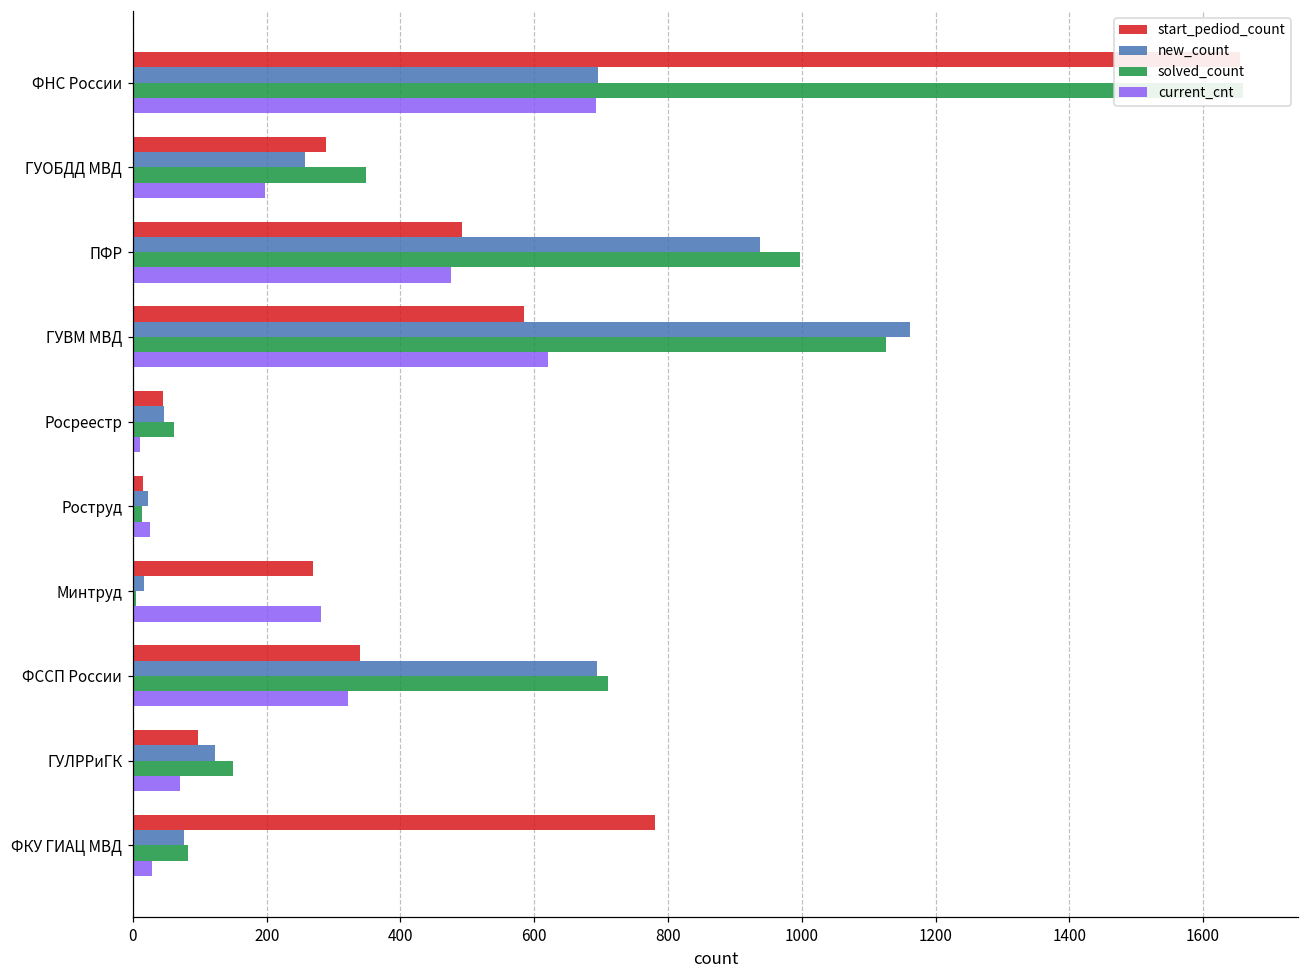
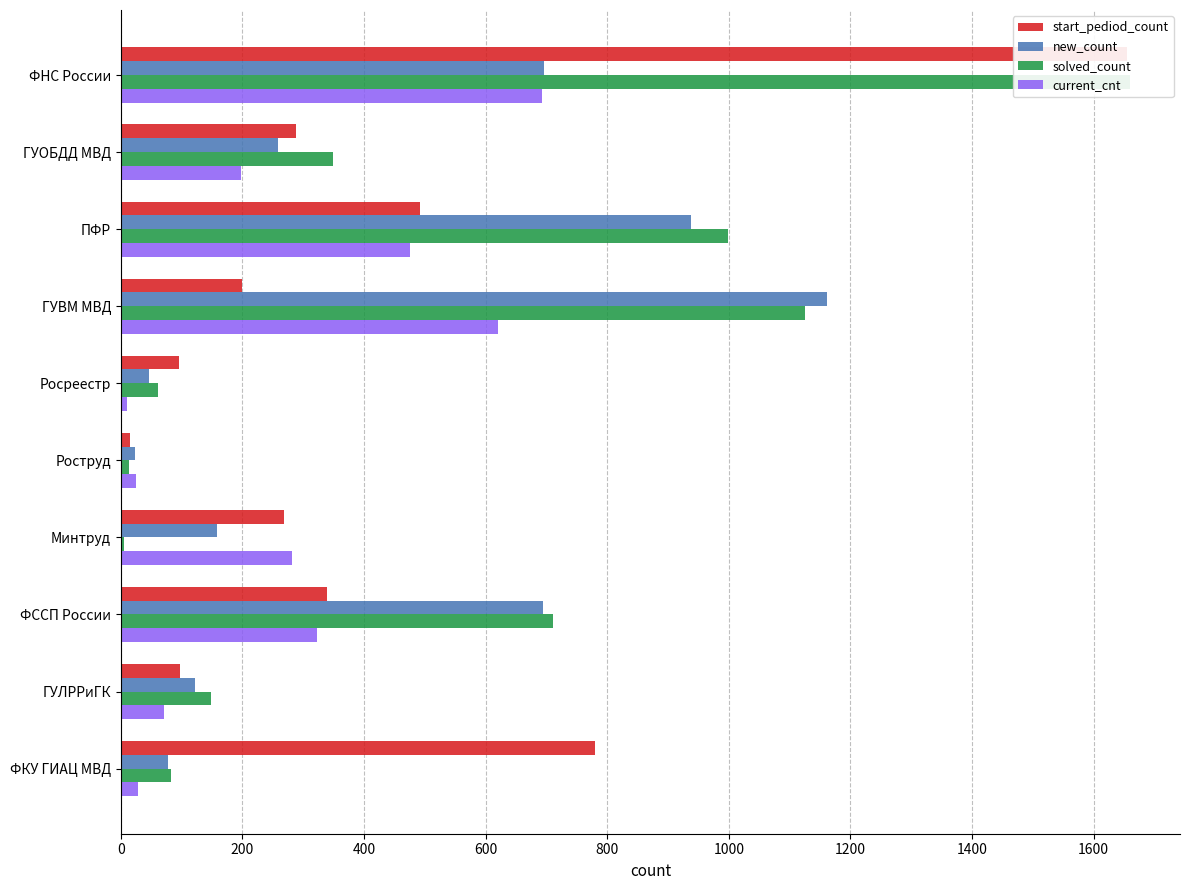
start_pediod_count, ГУВМ МВД: 580 -> 200
start_pediod_count, Росреестр: 50 -> 100
new_count, Минтруд: 20 -> 160
